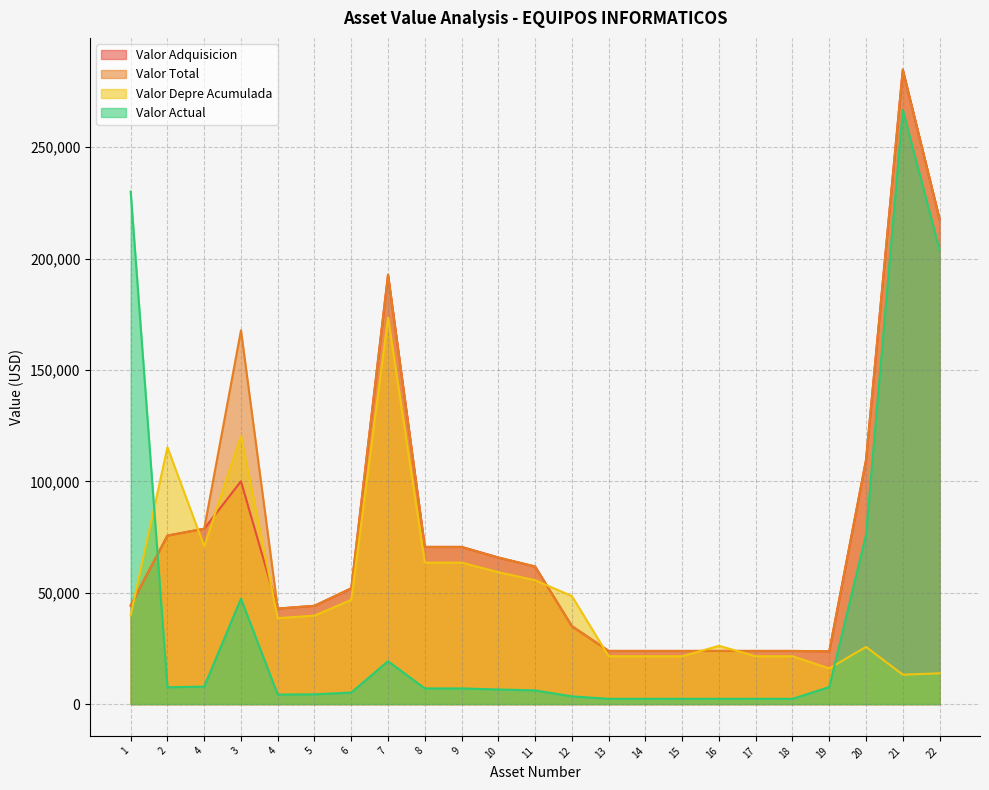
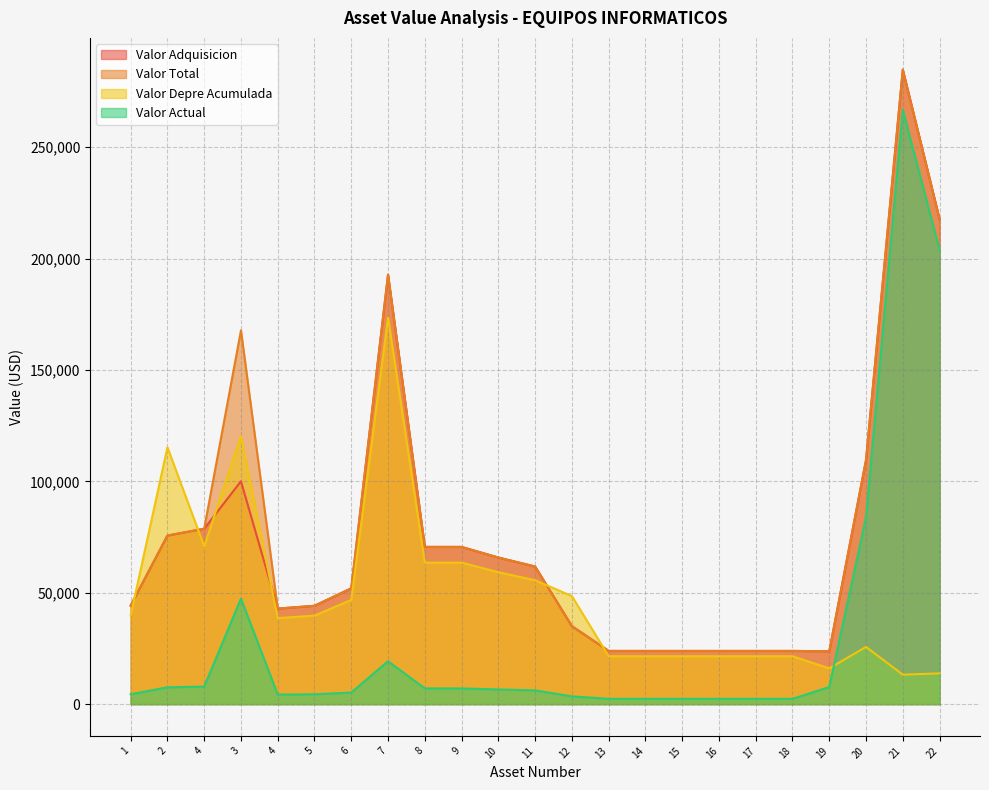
Valor Actual, 1: 230,000 -> 4,000
Valor Depre Acumulada, 16: 26,000 -> 22,000
Valor Actual, 20: 76,000 -> 84,000
